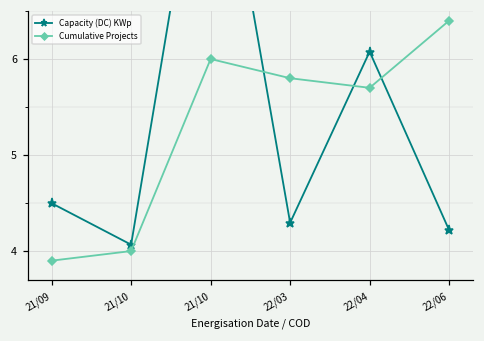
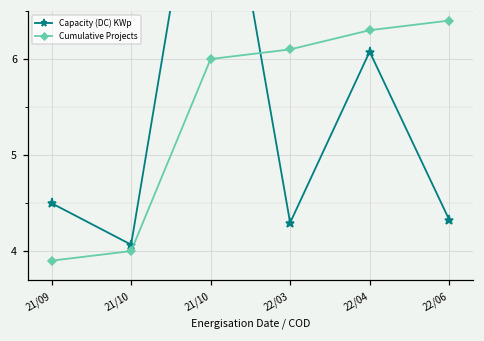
Cumulative Projects, 22/03: 5.8 -> 6.1
Cumulative Projects, 22/04: 5.7 -> 6.3
Capacity (DC) KWp, 22/06: 4.2 -> 4.3
